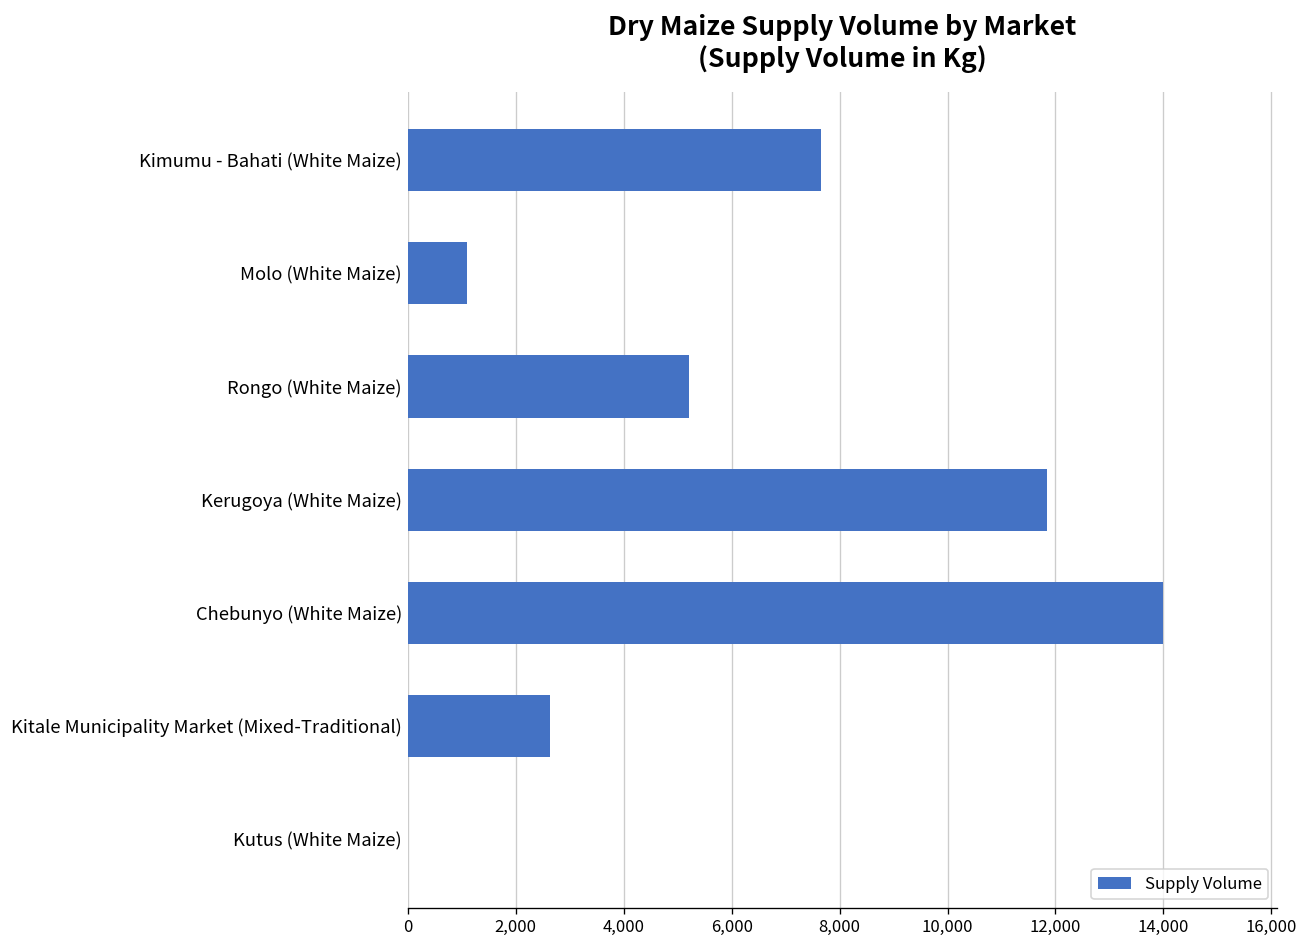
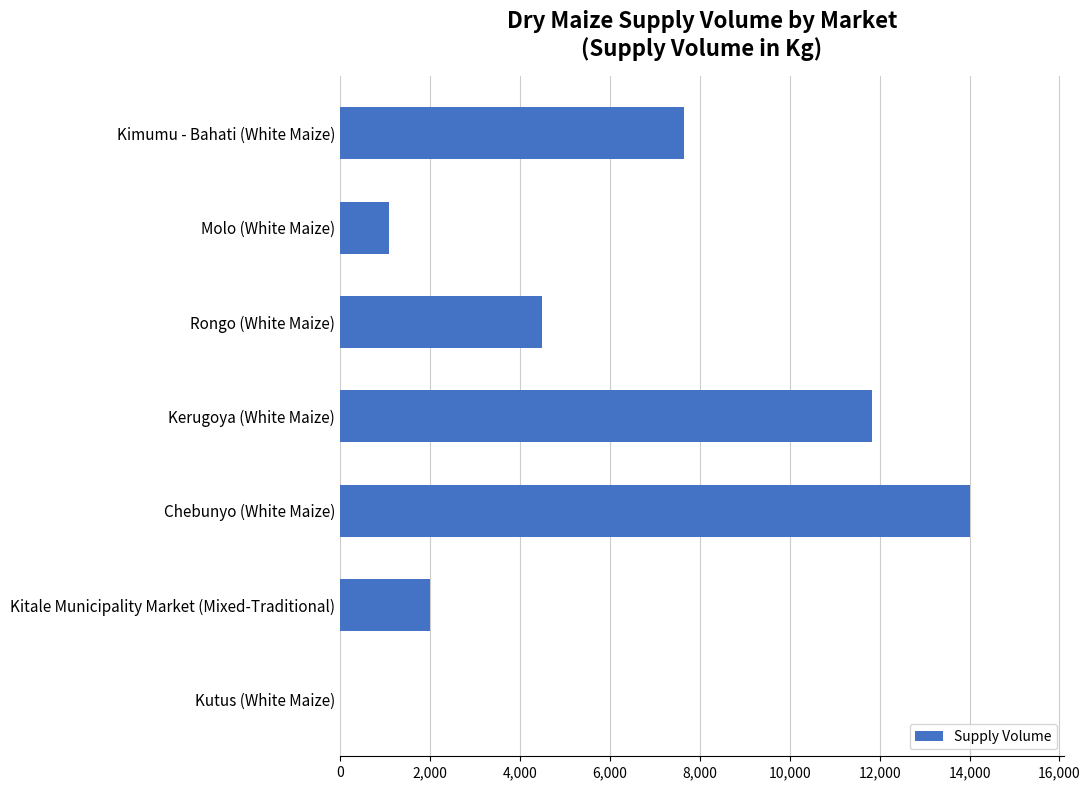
Rongo (White Maize): 5,200 -> 4,500
Kitale Municipality Market (Mixed-Traditional): 2,600 -> 2,000
